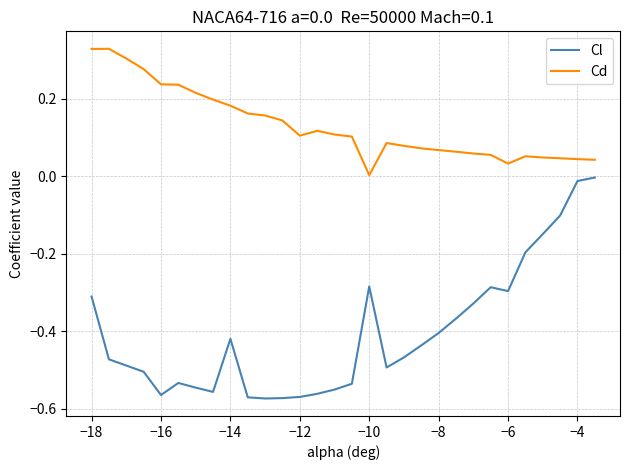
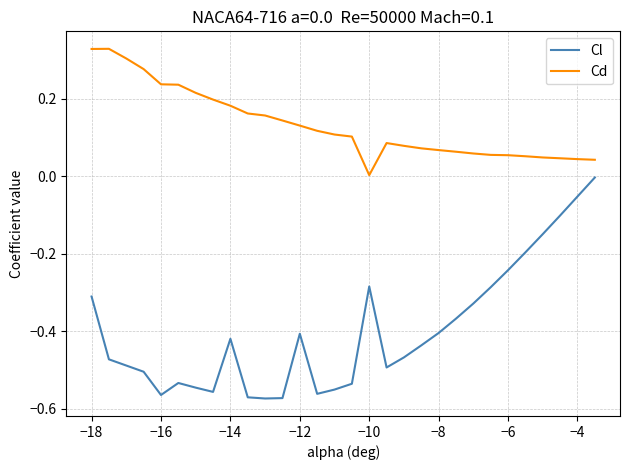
Cl, −12: -0.57 -> -0.41
Cd, −12: 0.10 -> 0.13
Cl, −6: -0.30 -> -0.24
Cd, −6: 0.03 -> 0.05
Cl, −4: -0.01 -> -0.05
